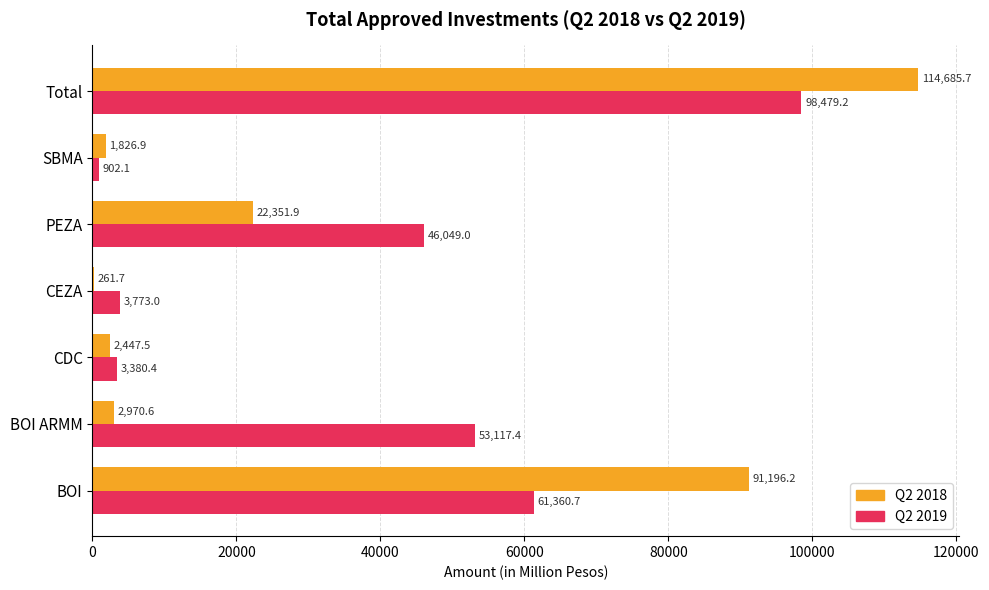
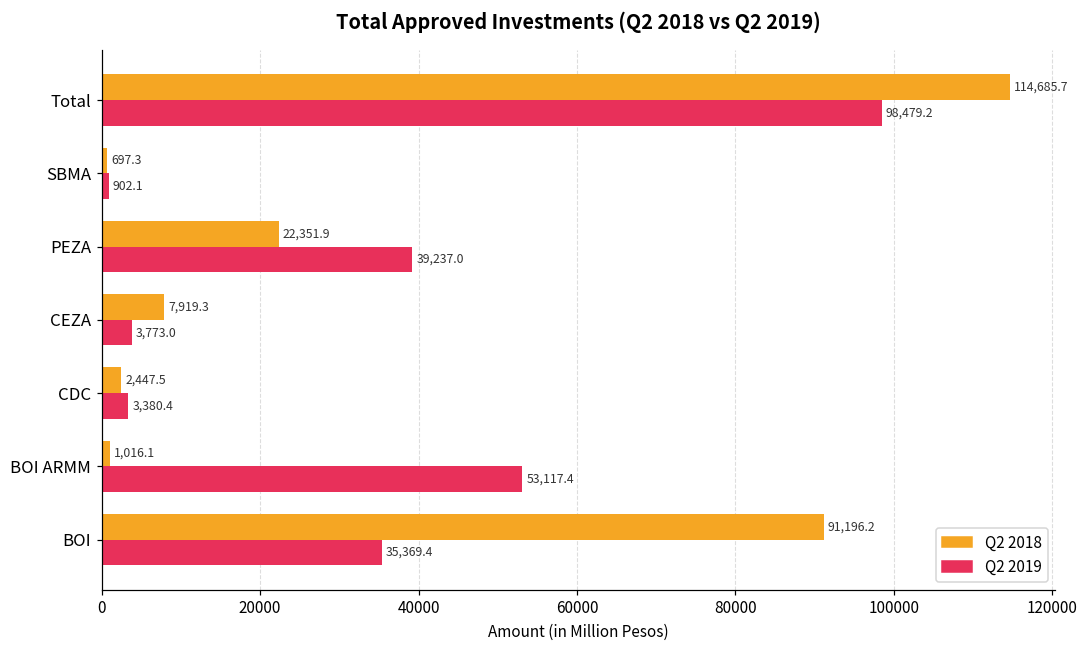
Q2 2018, SBMA: 1,826.9 -> 697.3
Q2 2019, PEZA: 46,049.0 -> 39,237.0
Q2 2018, CEZA: 261.7 -> 7,919.3
Q2 2018, BOI ARMM: 2,970.6 -> 1,016.1
Q2 2019, BOI: 61,360.7 -> 35,369.4
